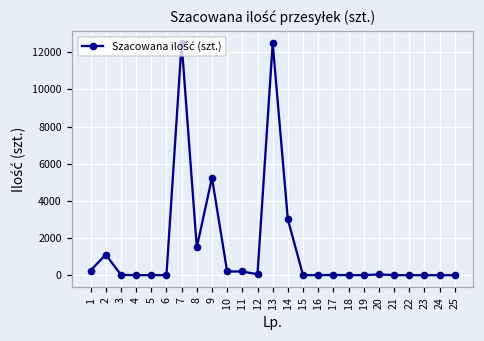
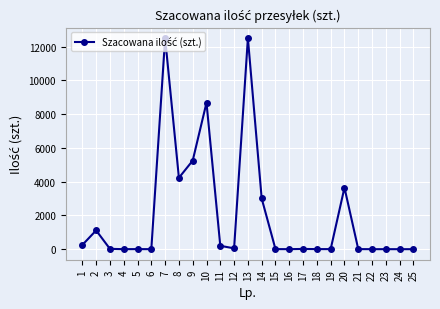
8: 1500 -> 4200
10: 200 -> 8700
20: 0 -> 3600
